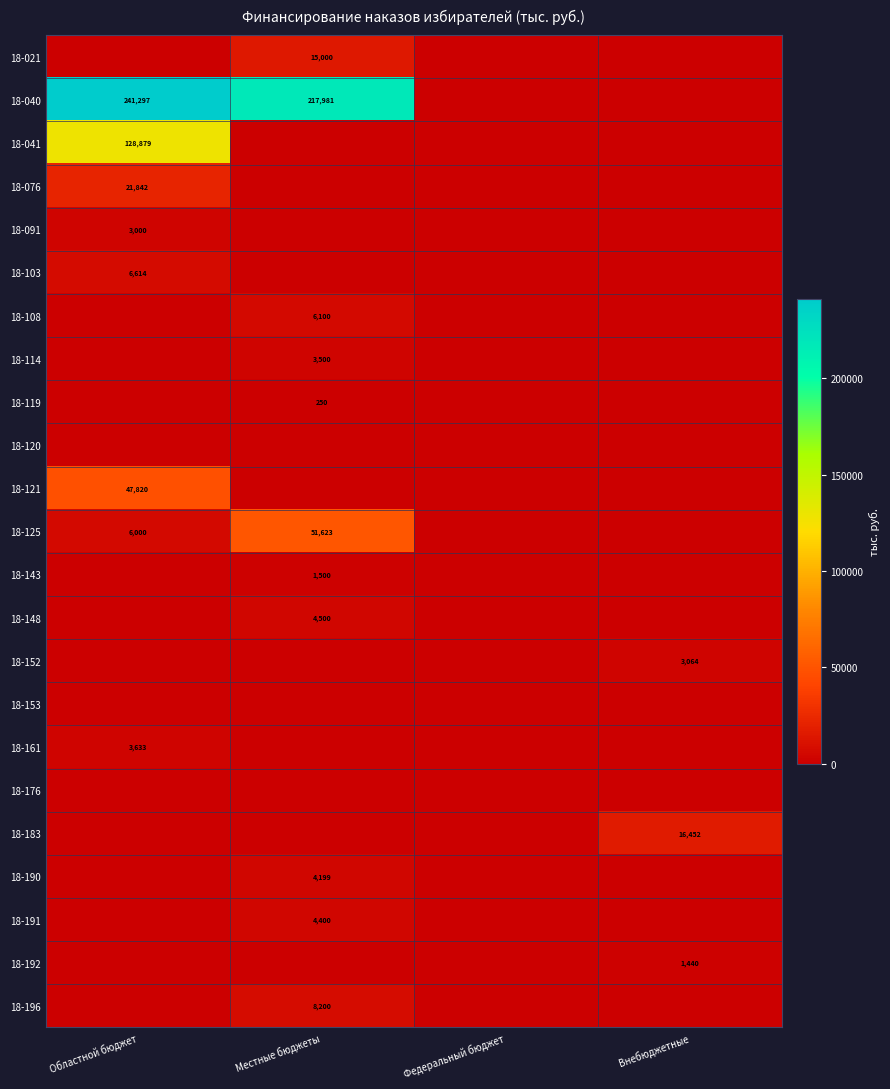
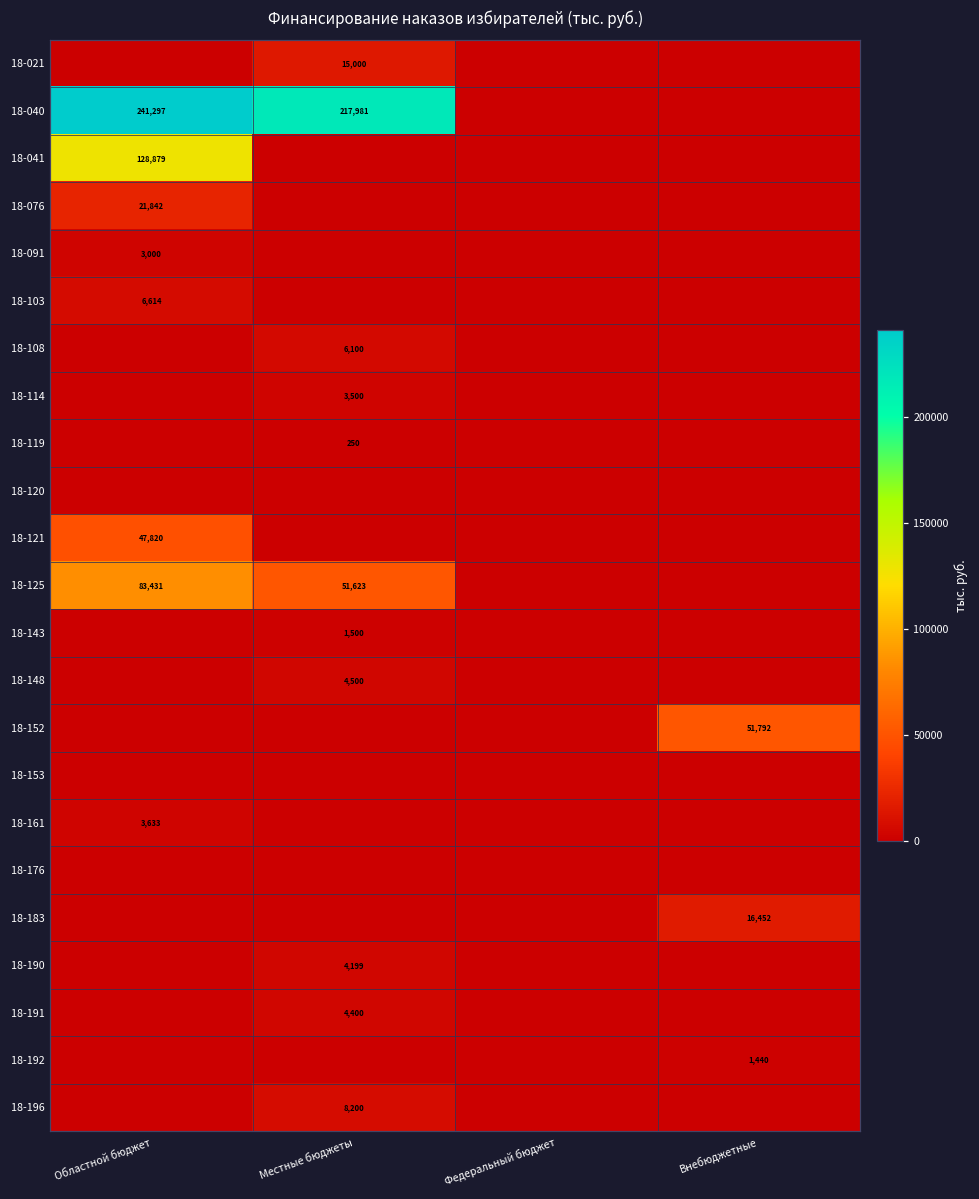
18-125, Областной бюджет: 6,000 -> 83,431
18-152, Внебюджетные: 3,064 -> 51,792
